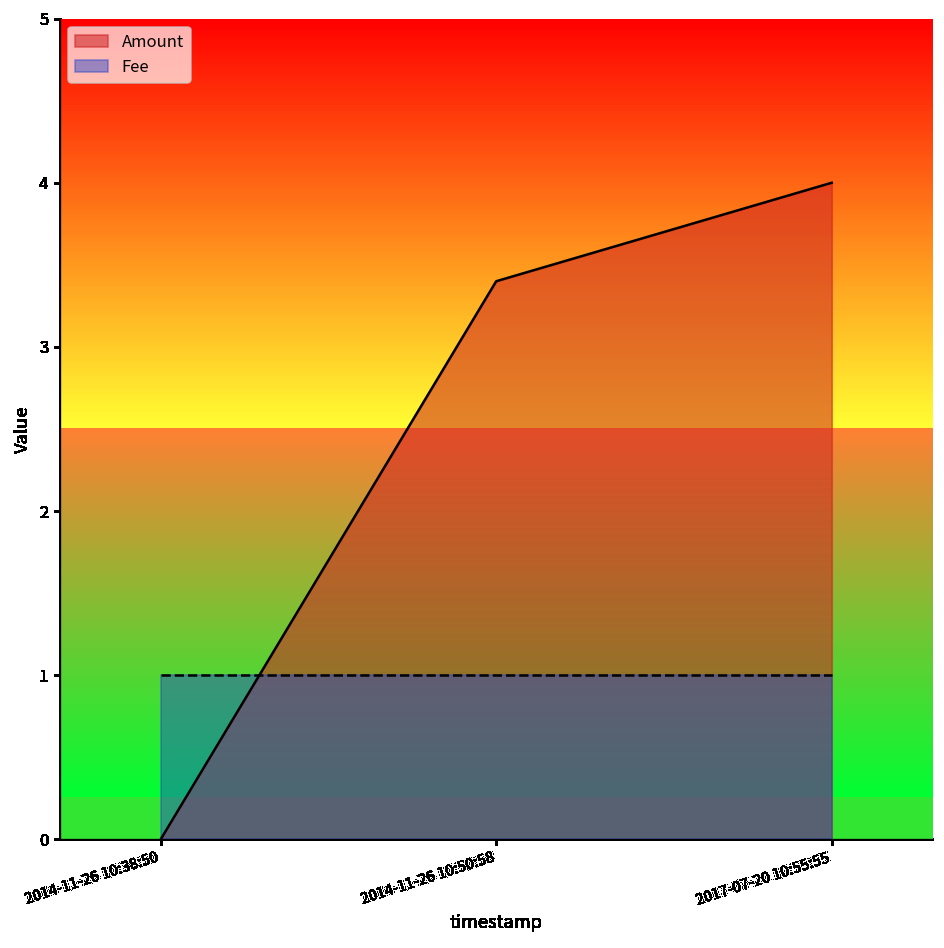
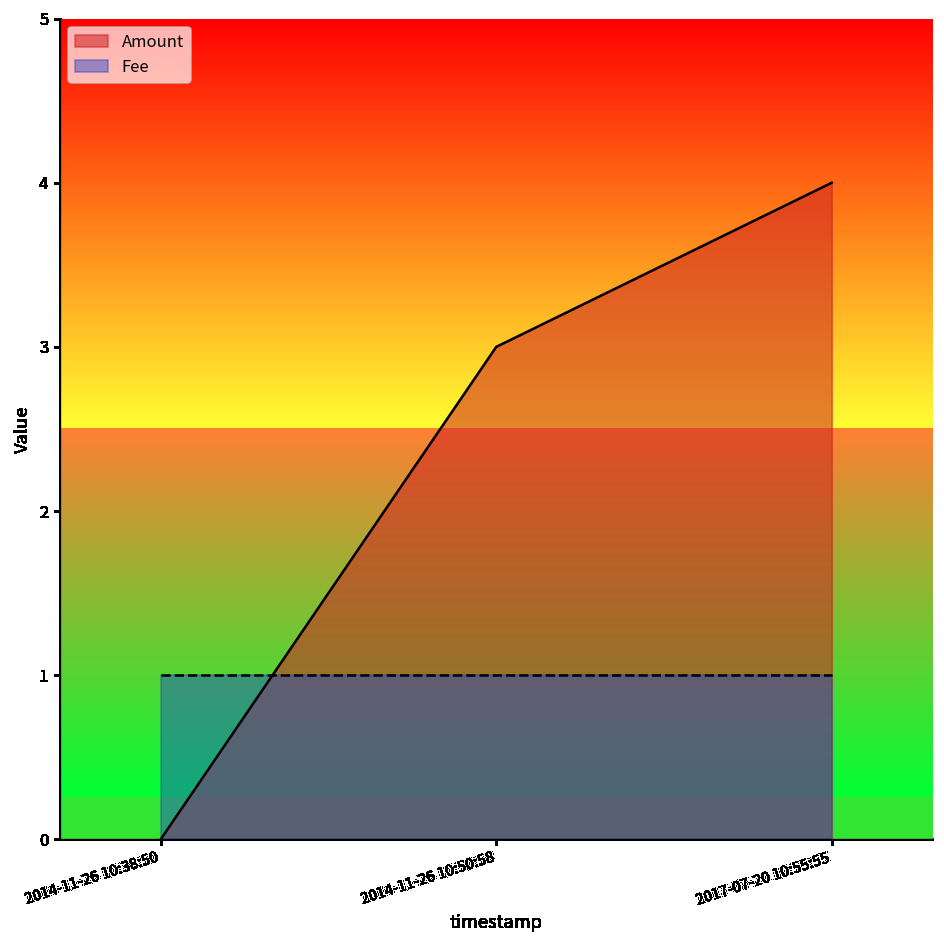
Amount, 2014-11-26 10:50:58: 3.4 -> 3.0
